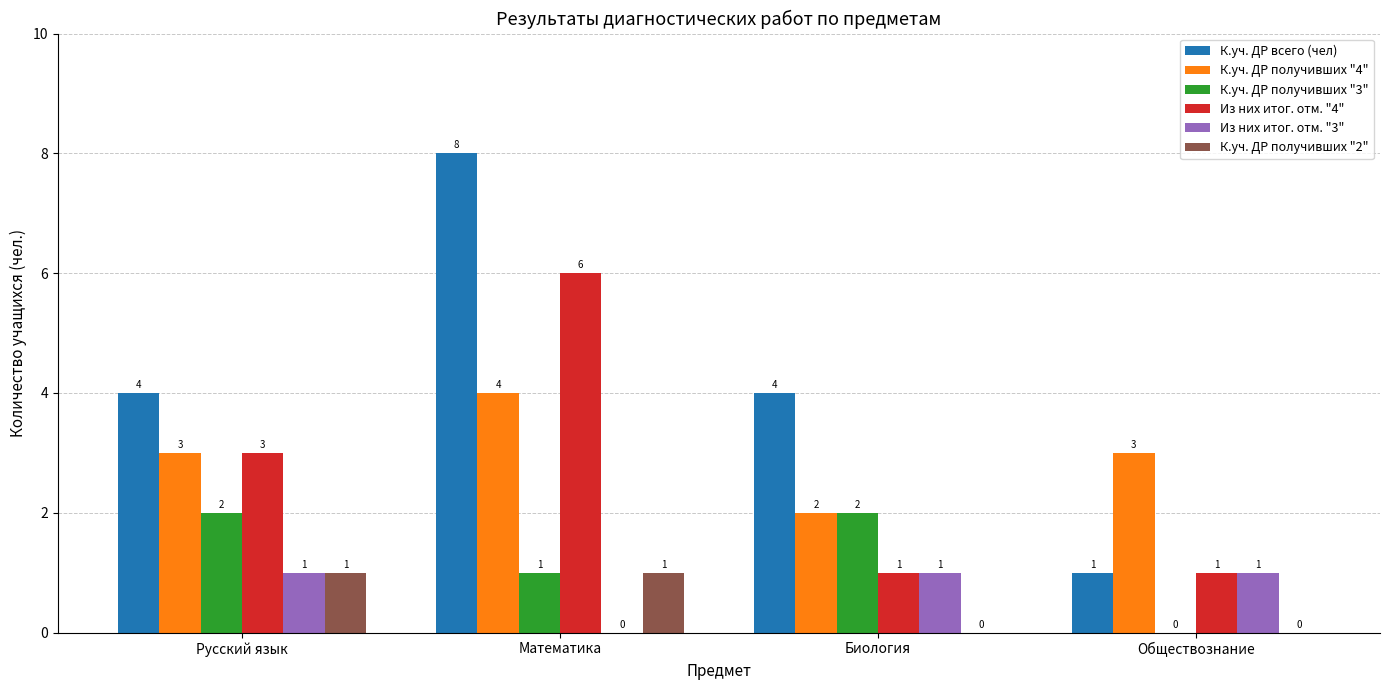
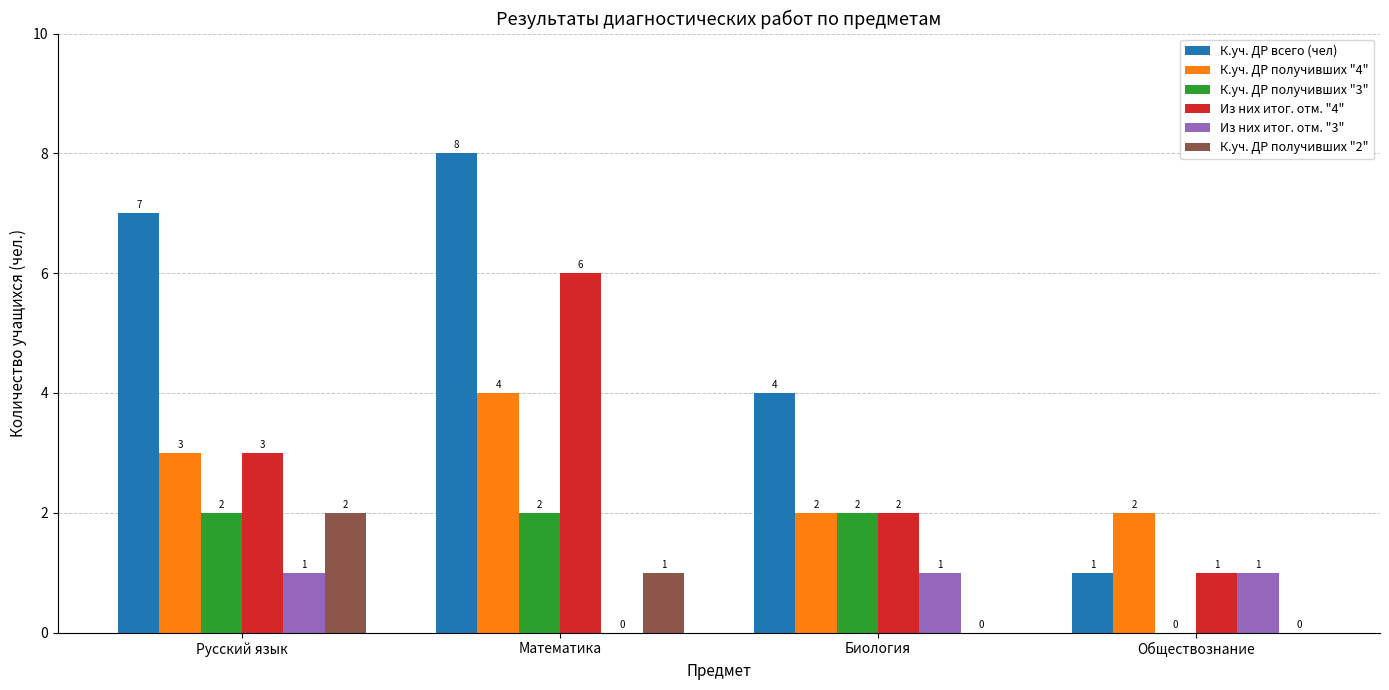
К.уч. ДР всего (чел), Русский язык: 4 -> 7
К.уч. ДР получивших "2", Русский язык: 1 -> 2
К.уч. ДР получивших "3", Математика: 1 -> 2
Из них итог. отм. "4", Биология: 1 -> 2
К.уч. ДР получивших "4", Обществознание: 3 -> 2
